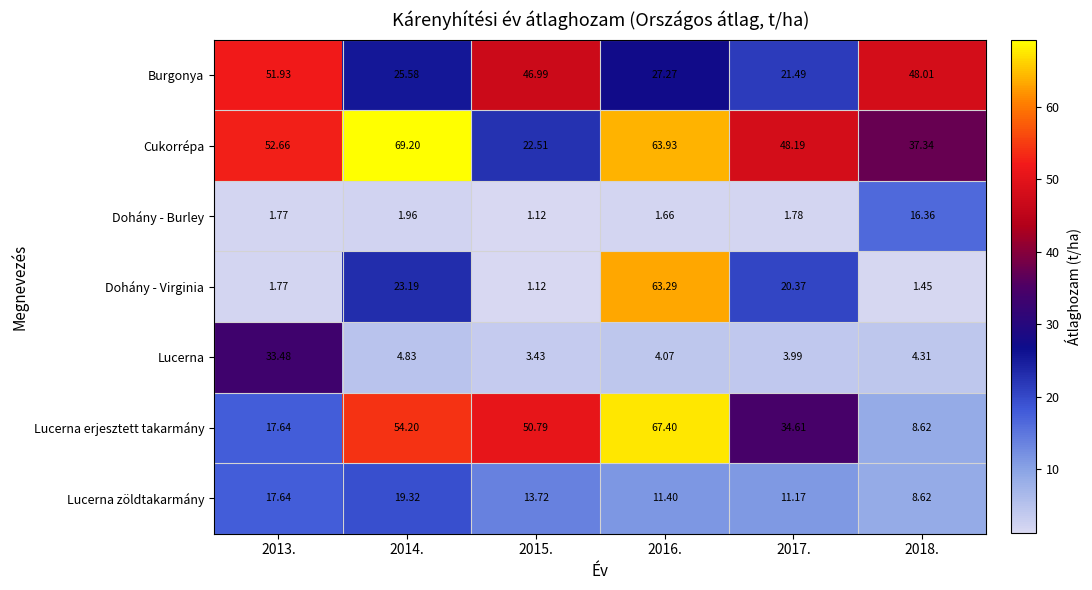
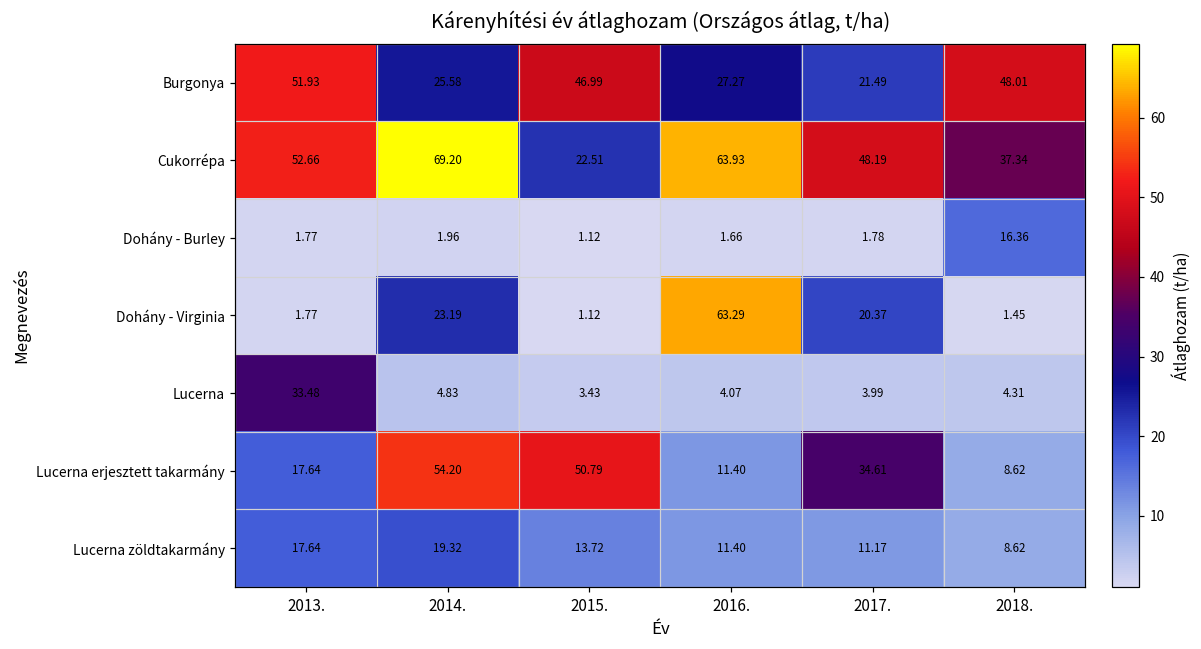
Lucerna erjesztett takarmány, 2016.: 67.40 -> 11.40
